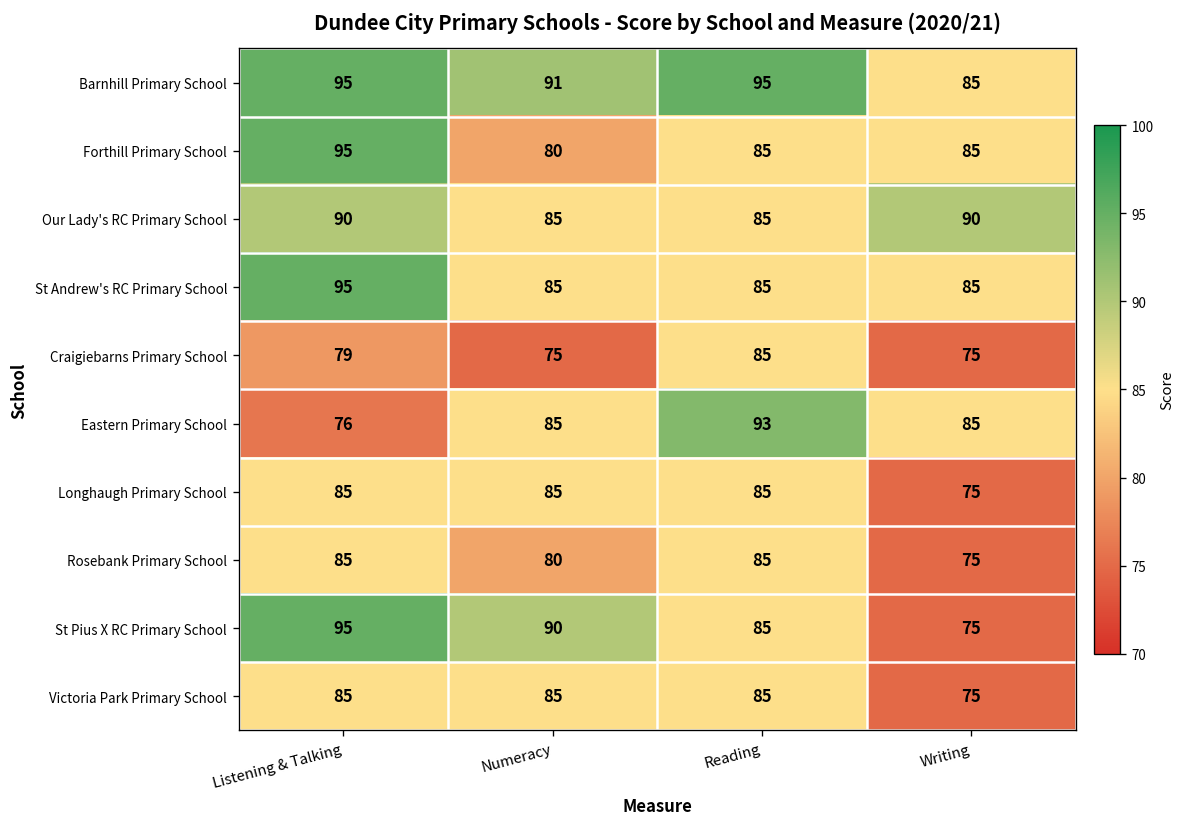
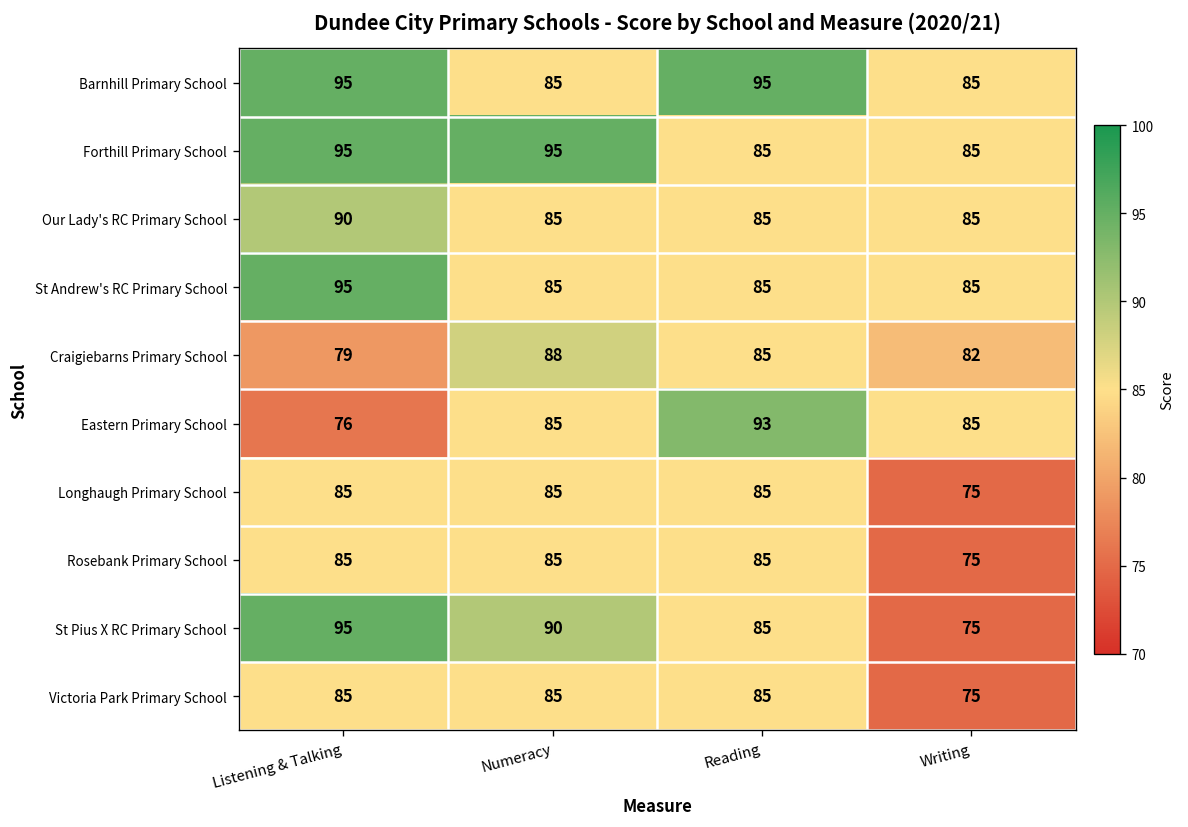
Barnhill Primary School, Numeracy: 91 -> 85
Forthill Primary School, Numeracy: 80 -> 95
Our Lady's RC Primary School, Writing: 90 -> 85
Craigiebarns Primary School, Numeracy: 75 -> 88
Craigiebarns Primary School, Writing: 75 -> 82
Rosebank Primary School, Numeracy: 80 -> 85
